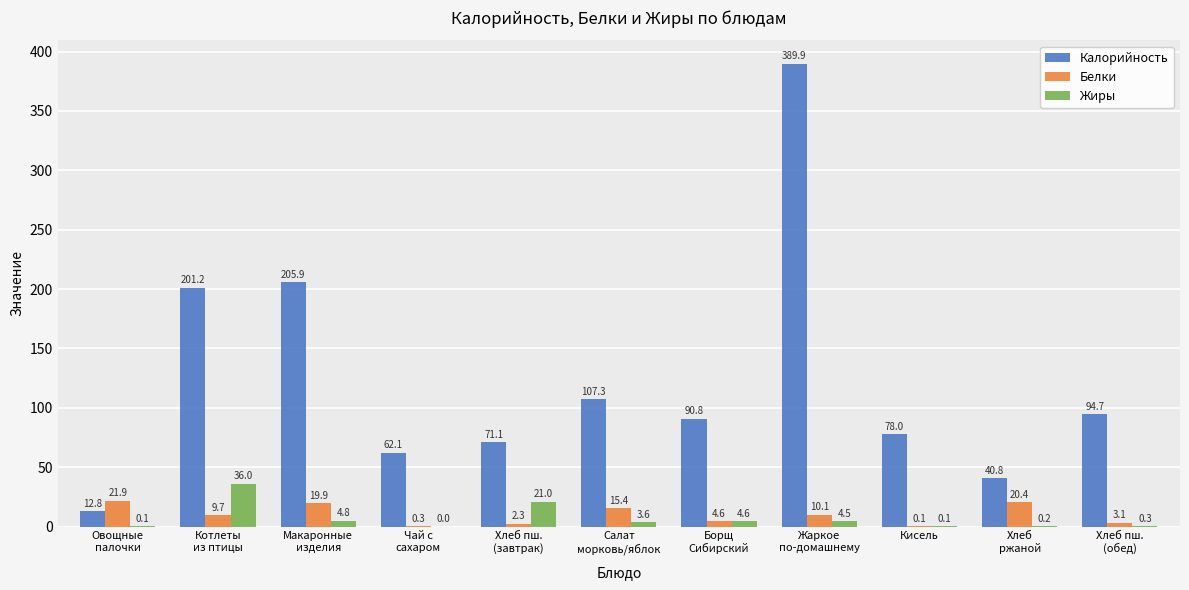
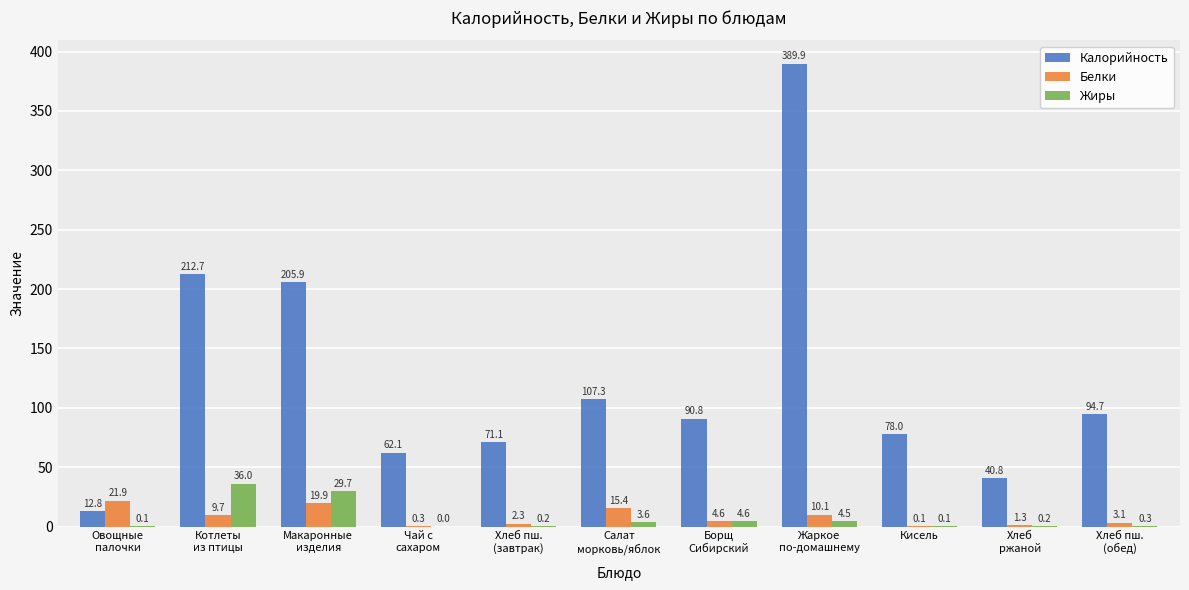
Калорийность, Котлеты из птицы: 201.2 -> 212.7
Жиры, Макаронные изделия: 4.8 -> 29.7
Жиры, Хлеб пш. (завтрак): 21.0 -> 0.2
Белки, Хлеб ржаной: 20.4 -> 1.3
